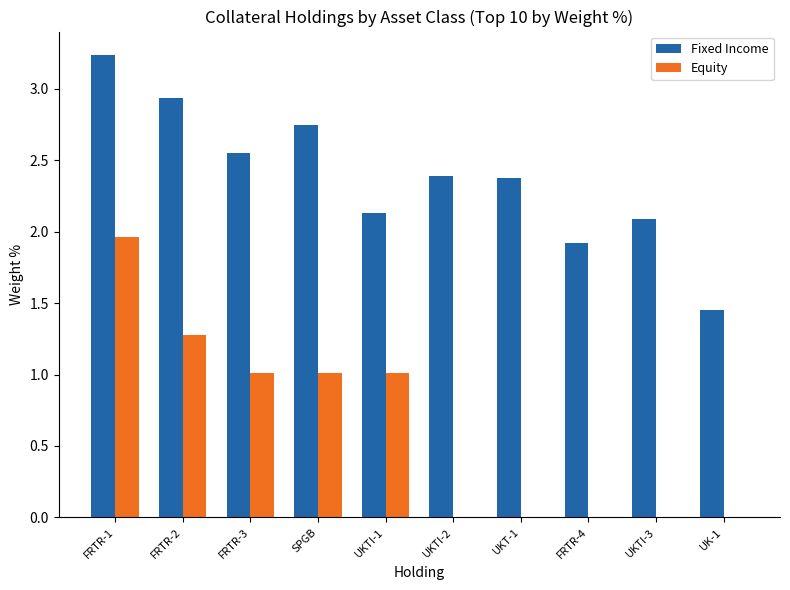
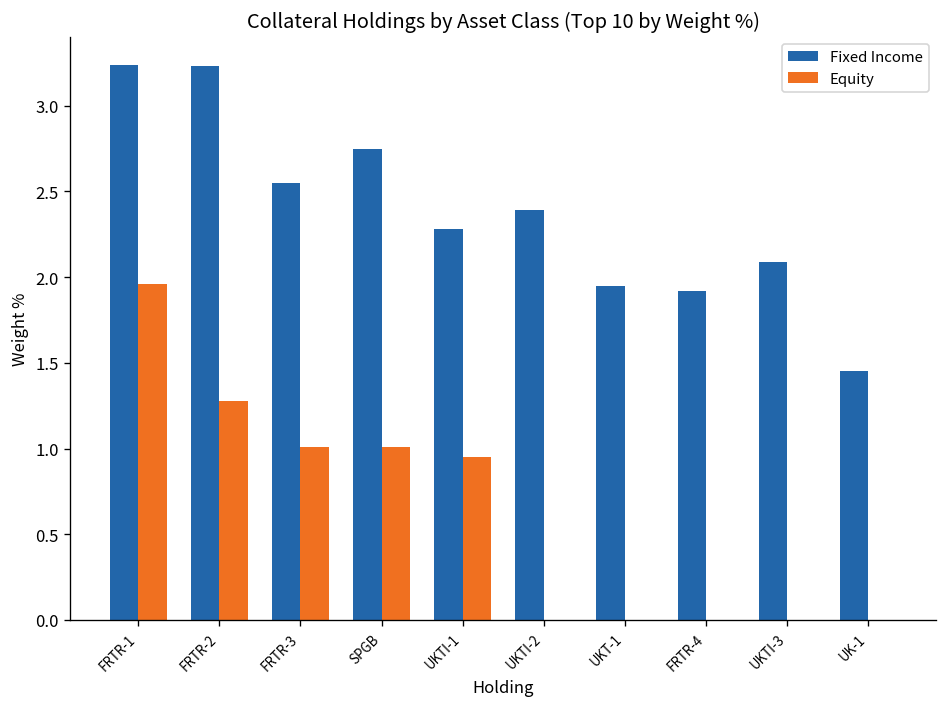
Fixed Income, FRTR-2: 2.94 -> 3.23
Fixed Income, UKTI-1: 2.13 -> 2.28
Equity, UKTI-1: 1.01 -> 0.95
Fixed Income, UKT-1: 2.38 -> 1.95
